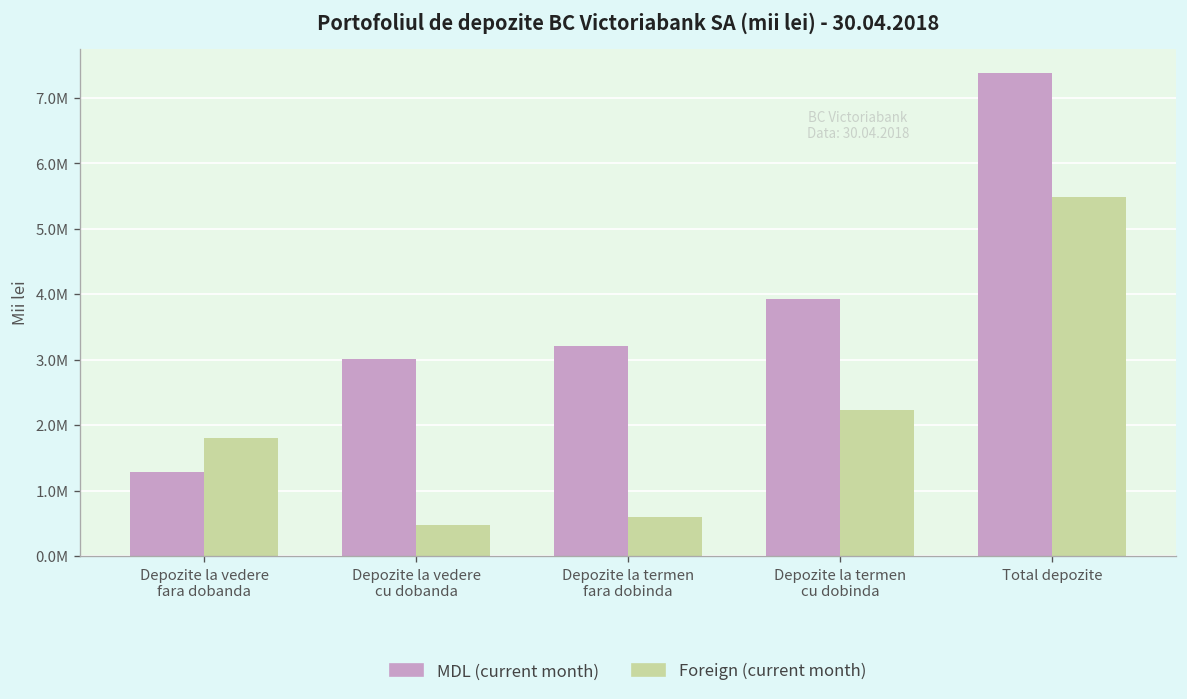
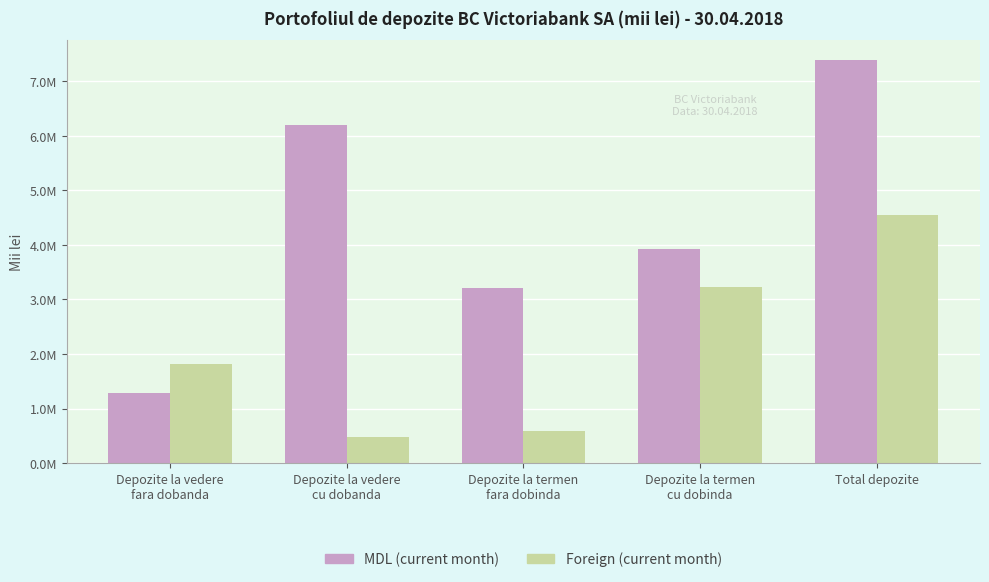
MDL (current month), Depozite la vedere cu dobanda: 3000000 -> 6200000
Foreign (current month), Depozite la termen cu dobinda: 2200000 -> 3200000
Foreign (current month), Total depozite: 5500000 -> 4500000
